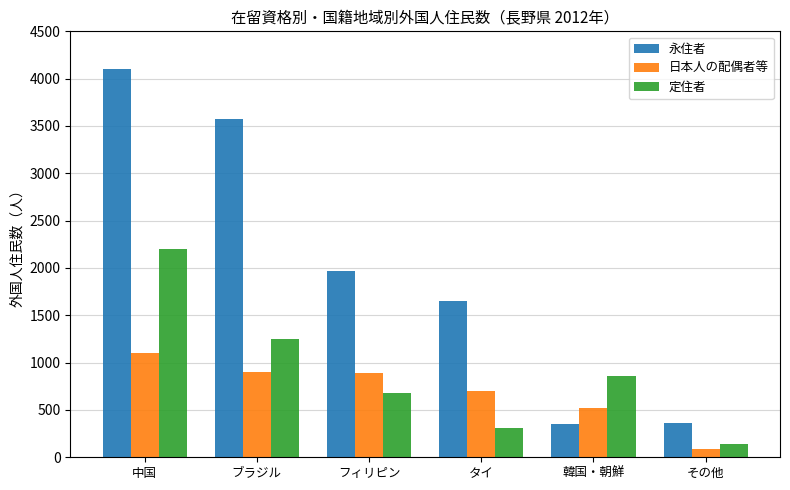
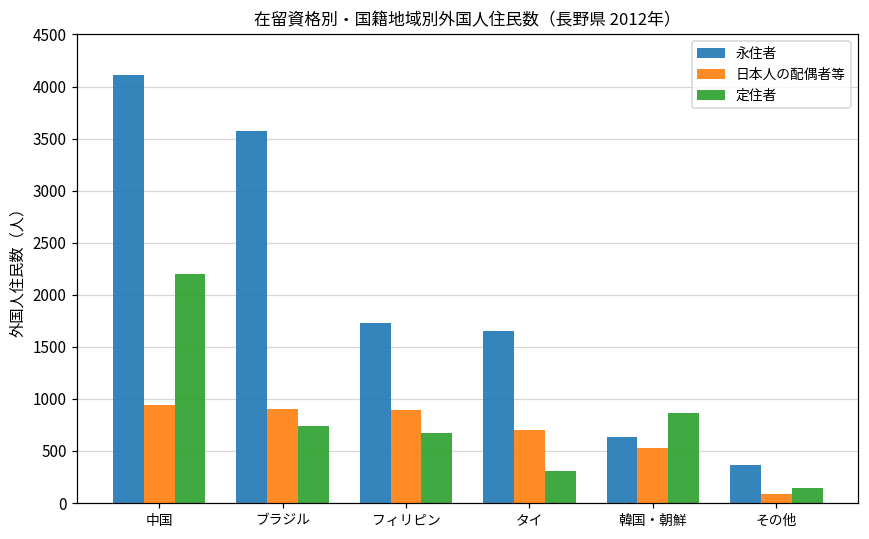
日本人の配偶者等, 中国: 1100 -> 900
定住者, ブラジル: 1200 -> 700
永住者, フィリピン: 2000 -> 1700
永住者, 韓国・朝鮮: 300 -> 600
